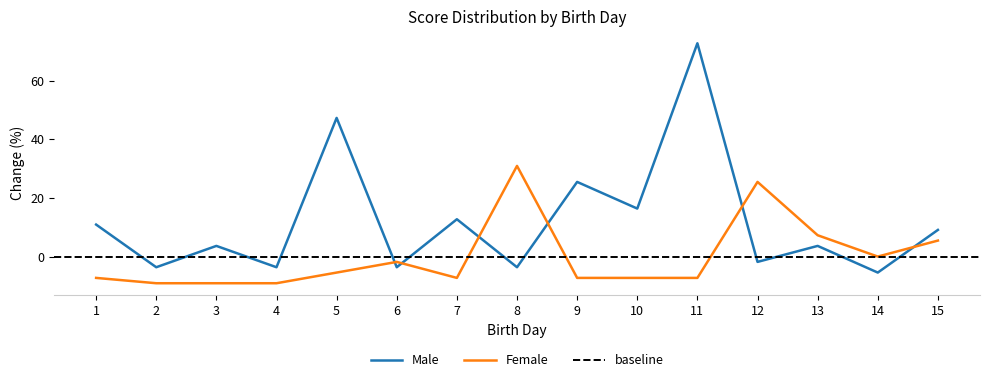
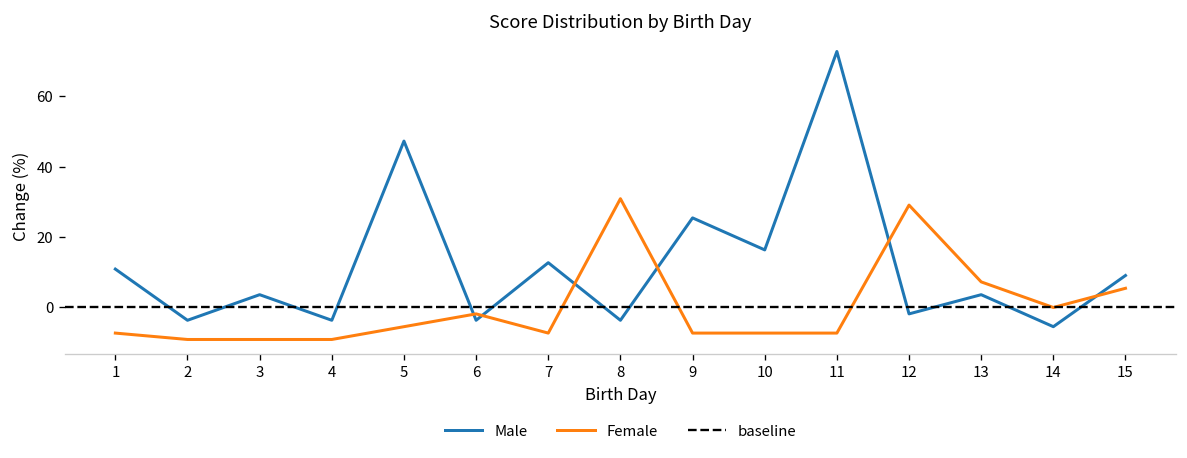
Female, 12: 25 -> 29
